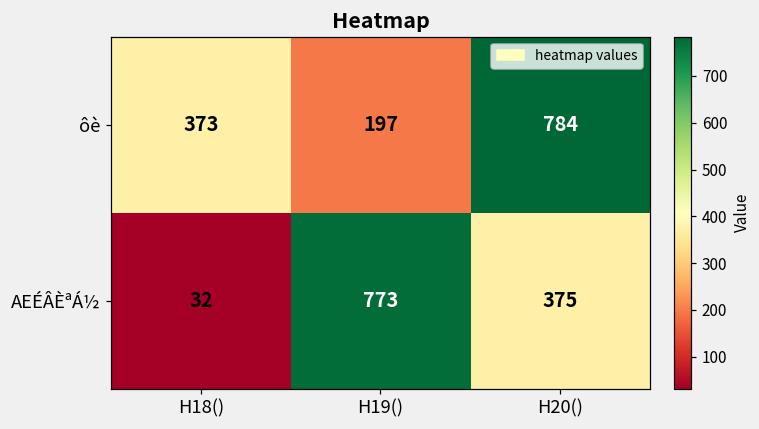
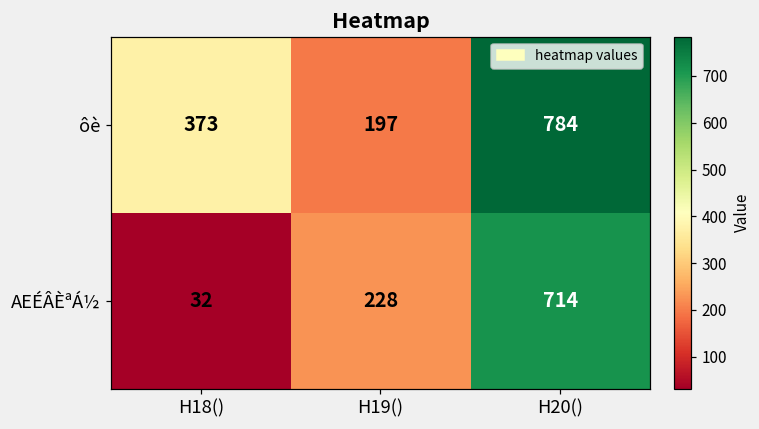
AEÉÂÈªÁ½, H19(): 773 -> 228
AEÉÂÈªÁ½, H20(): 375 -> 714
